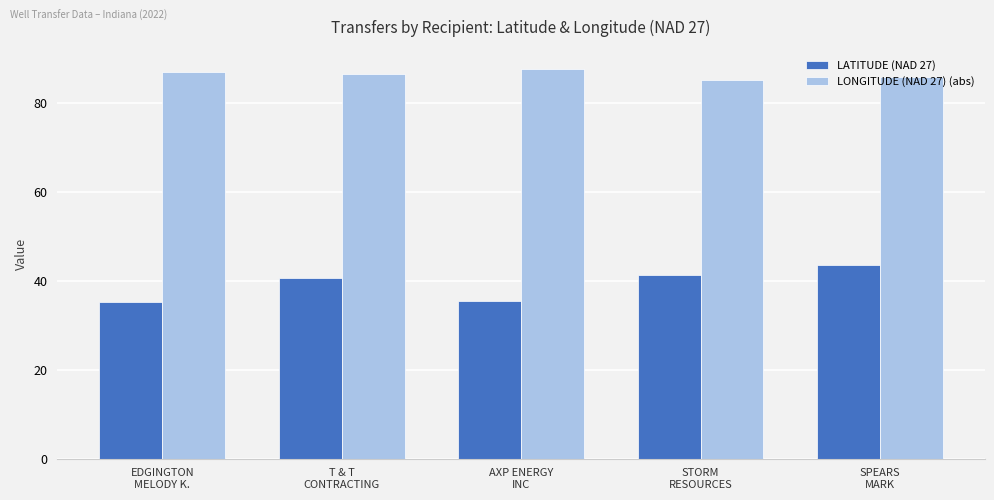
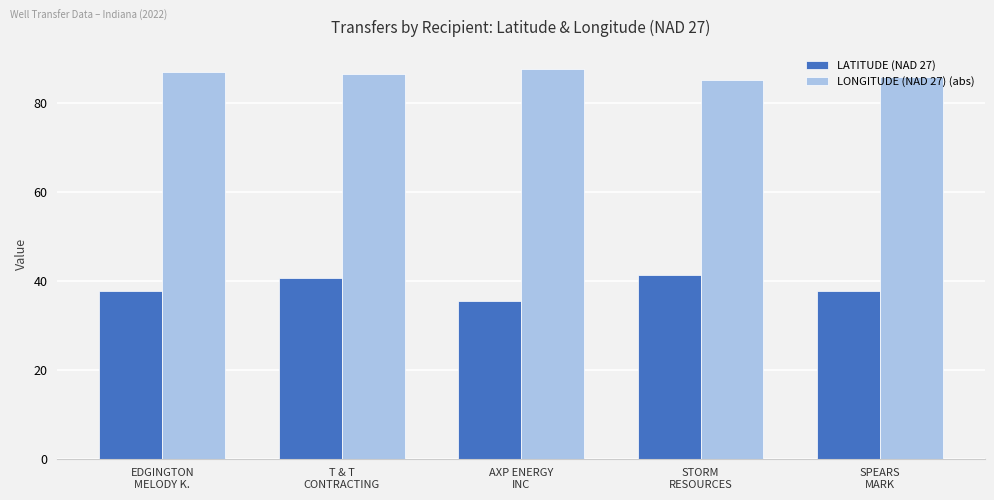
LATITUDE (NAD 27), EDGINGTON MELODY K.: 35 -> 38
LATITUDE (NAD 27), SPEARS MARK: 44 -> 38
